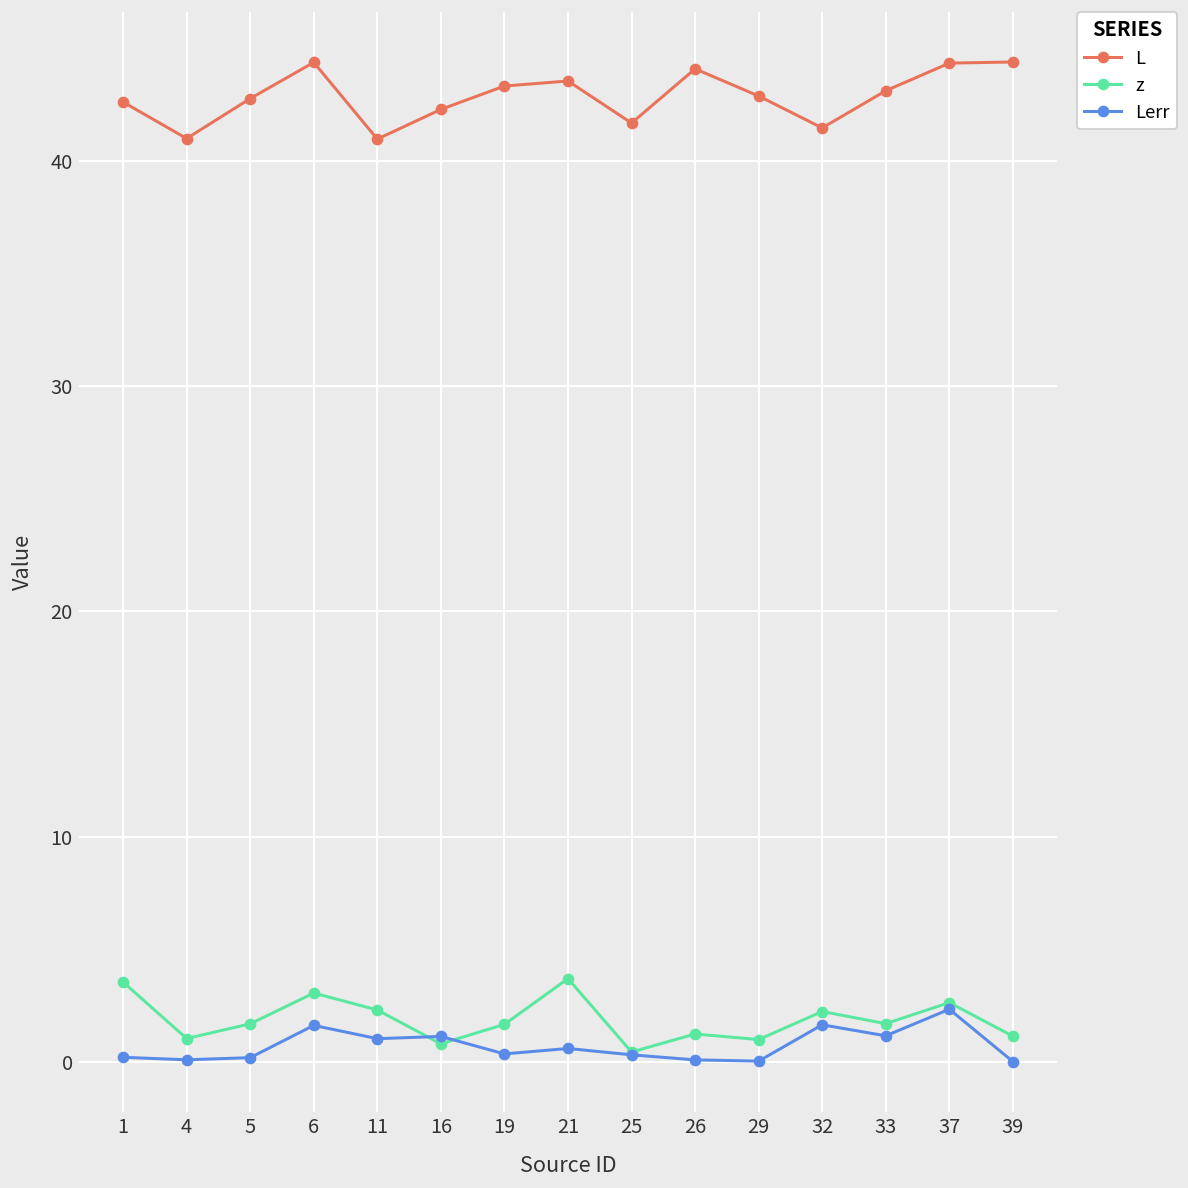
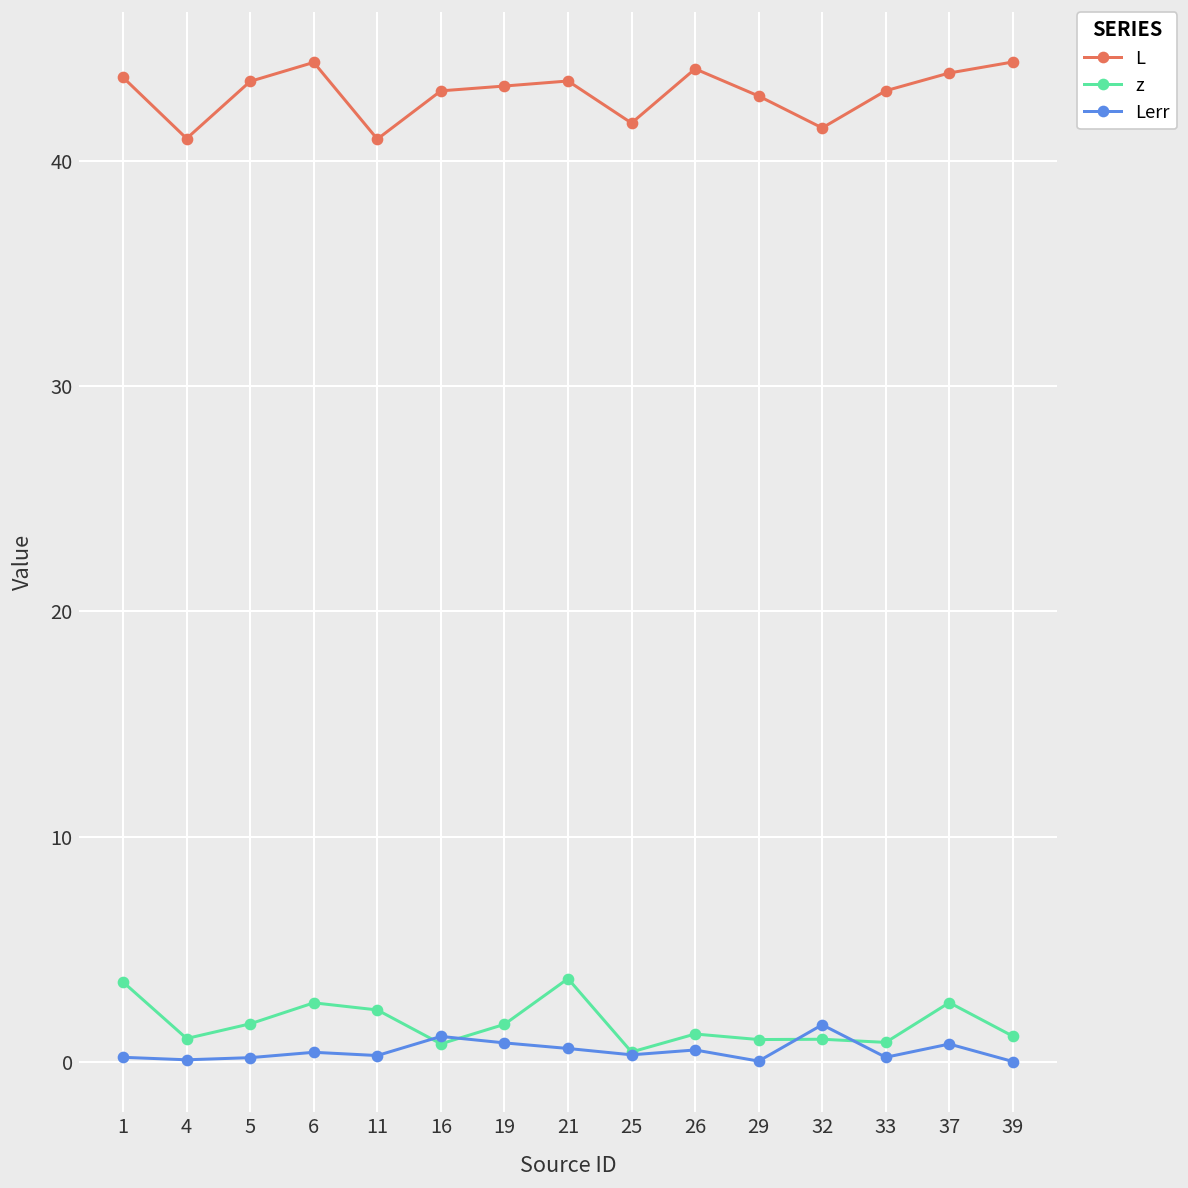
L, 1: 42.6 -> 43.7
L, 5: 42.8 -> 43.5
z, 6: 3.1 -> 2.6
Lerr, 6: 1.6 -> 0.4
Lerr, 11: 1.0 -> 0.3
L, 16: 42.3 -> 43.1
Lerr, 19: 0.4 -> 0.9
Lerr, 26: 0.1 -> 0.5
z, 32: 2.2 -> 1.0
z, 33: 1.7 -> 0.9
Lerr, 33: 1.2 -> 0.2
L, 37: 44.3 -> 43.9
Lerr, 37: 2.3 -> 0.8
